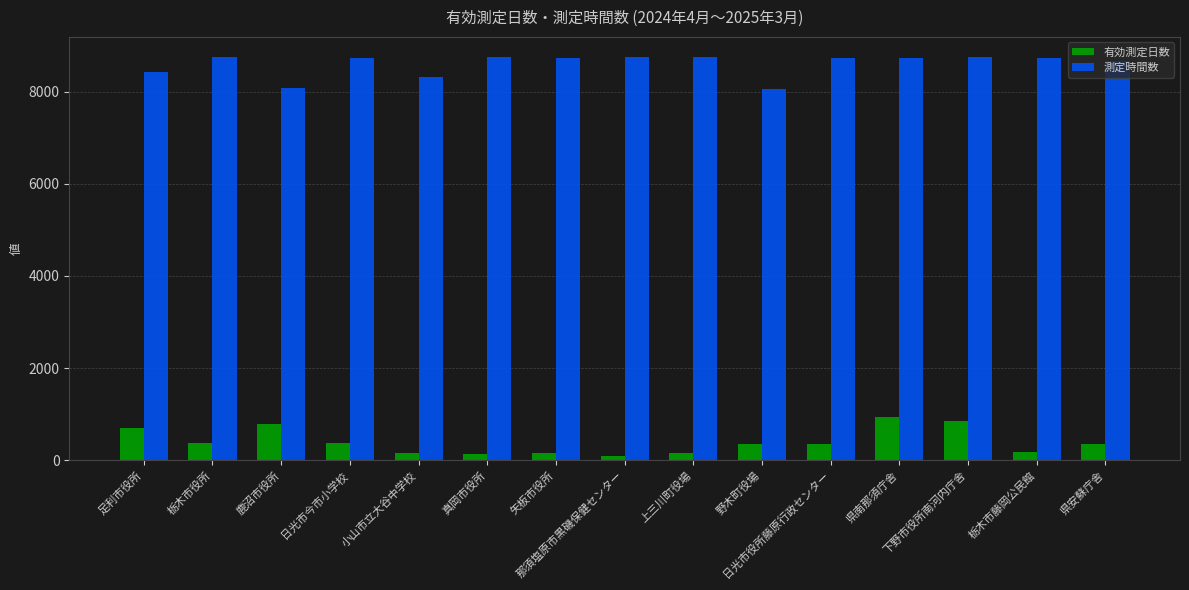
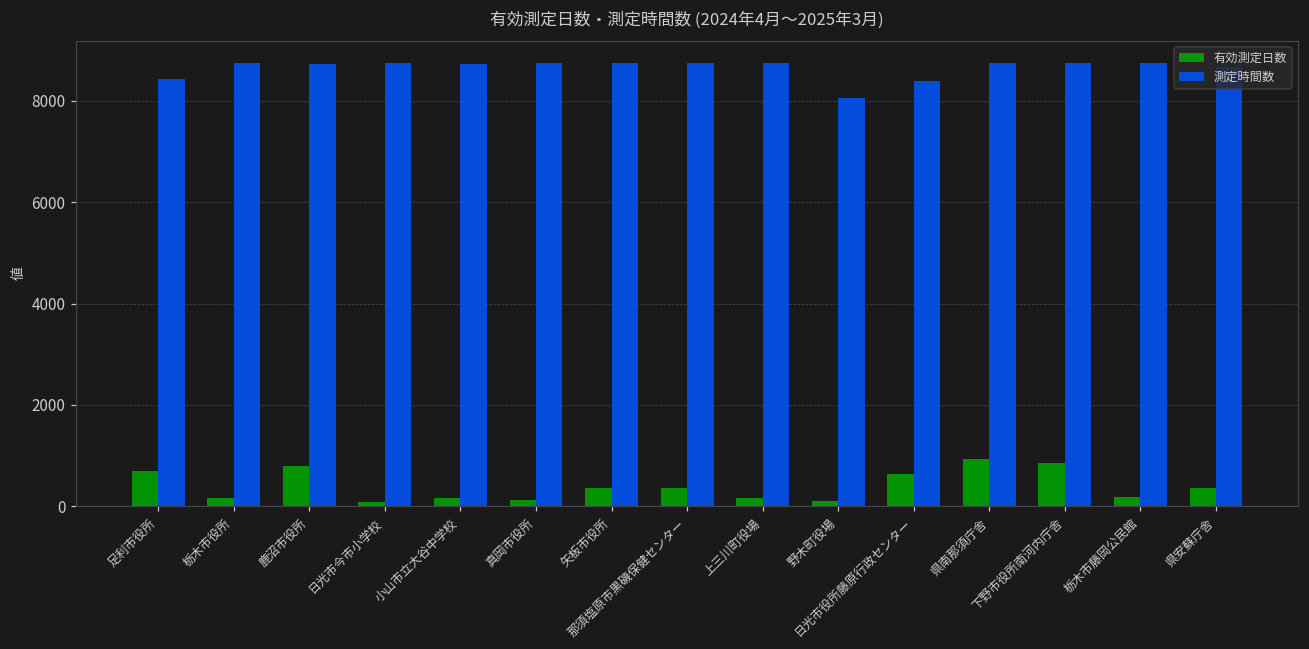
有効測定日数, 栃木市役所: 400 -> 200
測定時間数, 鹿沼市役所: 8100 -> 8700
有効測定日数, 日光市今市小学校: 400 -> 100
測定時間数, 小山市立大谷中学校: 8300 -> 8700
有効測定日数, 矢板市役所: 100 -> 400
有効測定日数, 那須塩原市黒磯保健センター: 100 -> 400
有効測定日数, 野木町役場: 400 -> 100
有効測定日数, 日光市役所藤原行政センター: 400 -> 600
測定時間数, 日光市役所藤原行政センター: 8700 -> 8400
